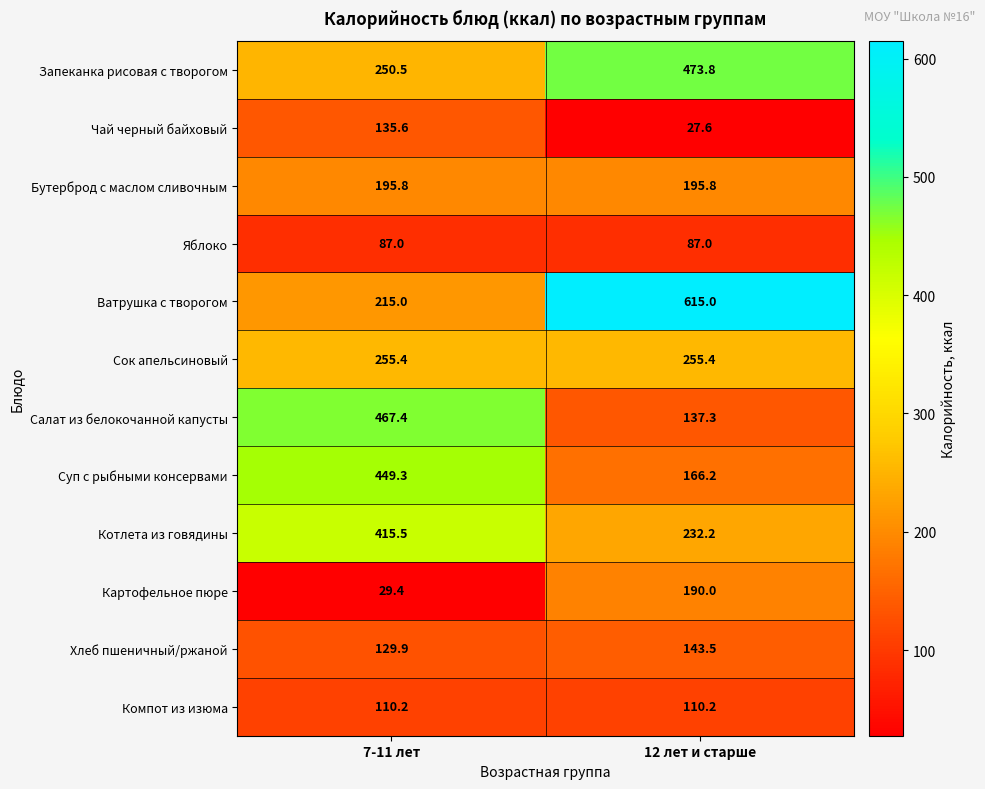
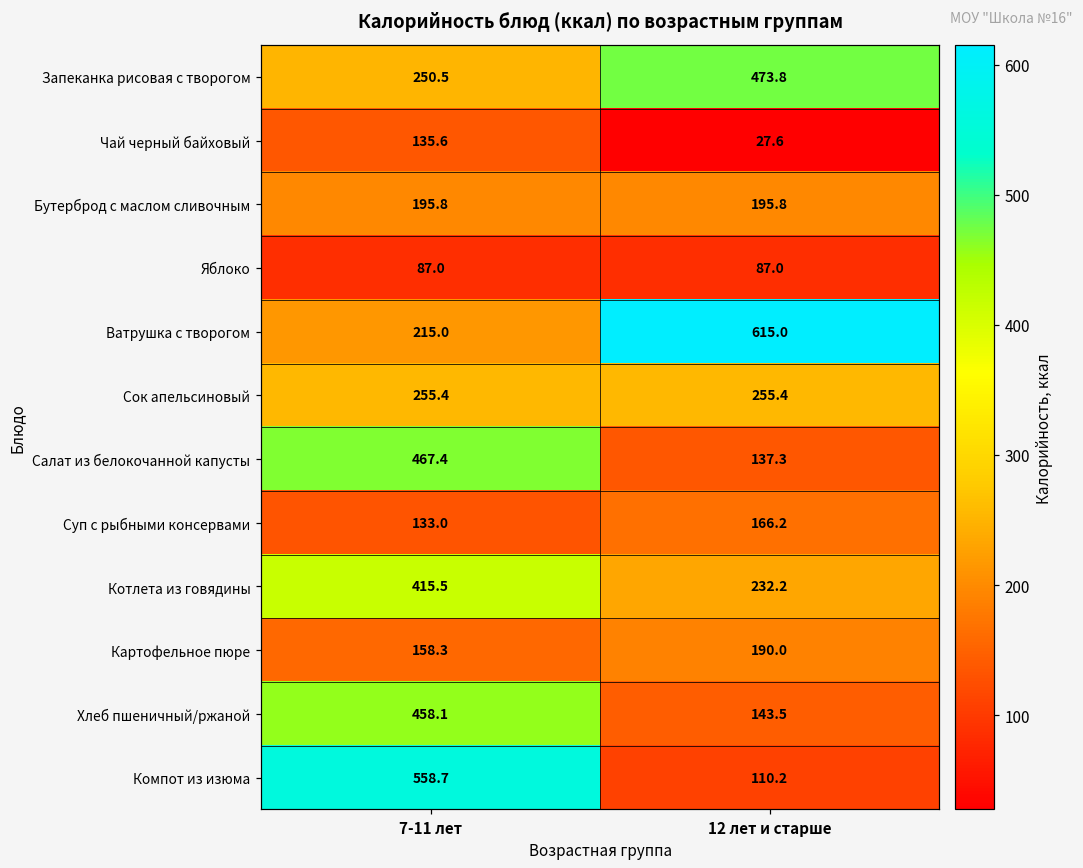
Суп с рыбными консервами, 7-11 лет: 449.3 -> 133.0
Картофельное пюре, 7-11 лет: 29.4 -> 158.3
Хлеб пшеничный/ржаной, 7-11 лет: 129.9 -> 458.1
Компот из изюма, 7-11 лет: 110.2 -> 558.7
